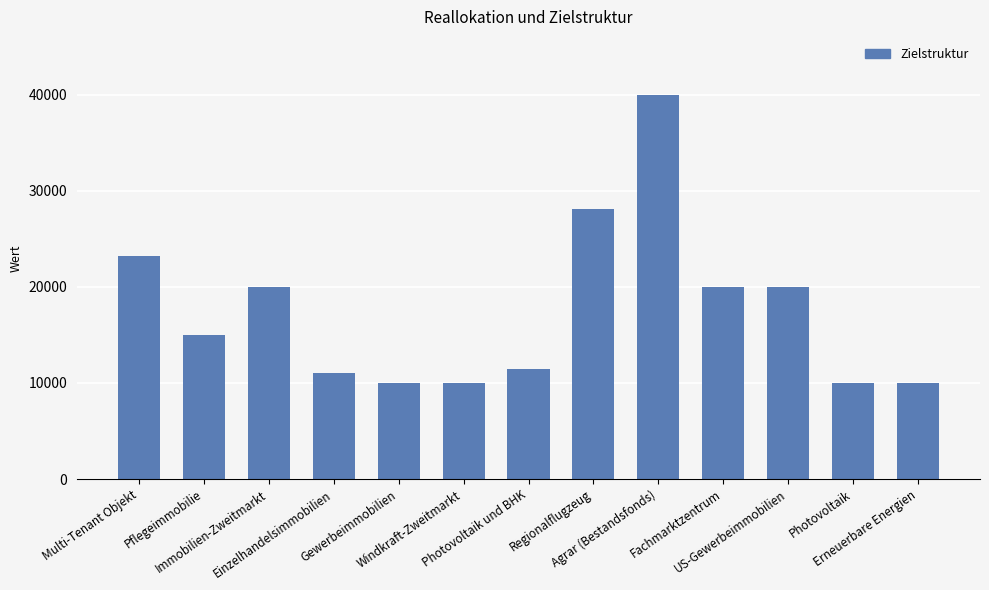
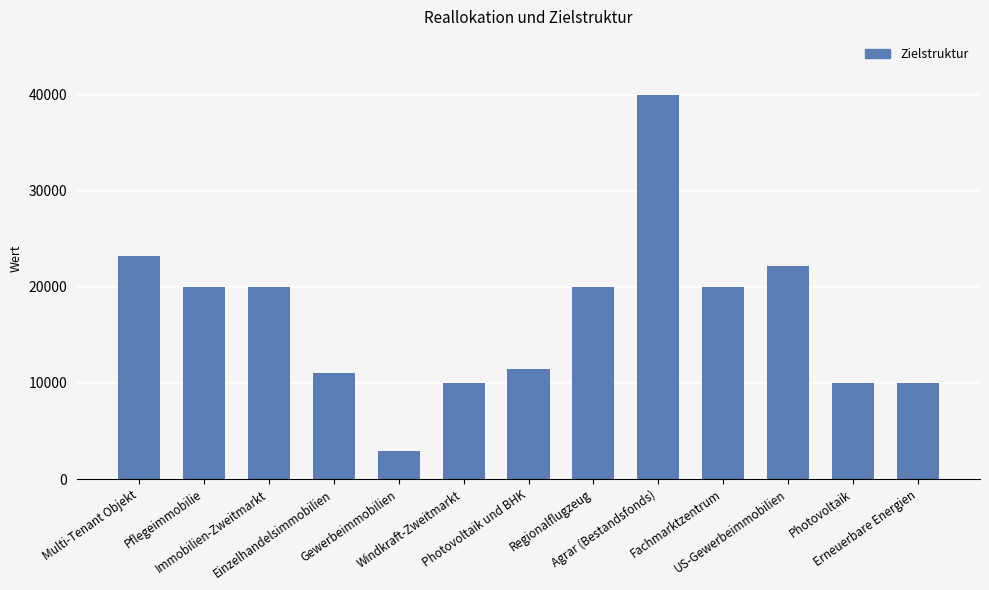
Pflegeimmobilie: 15000 -> 20000
Gewerbeimmobilien: 10000 -> 3000
Regionalflugzeug: 28000 -> 20000
US-Gewerbeimmobilien: 20000 -> 22000
